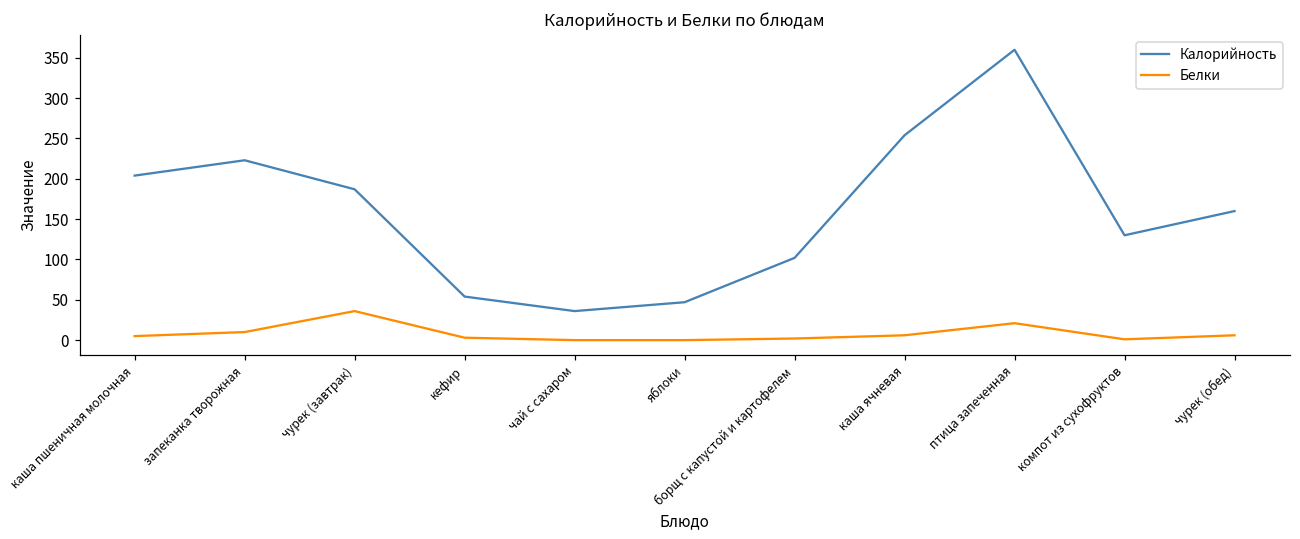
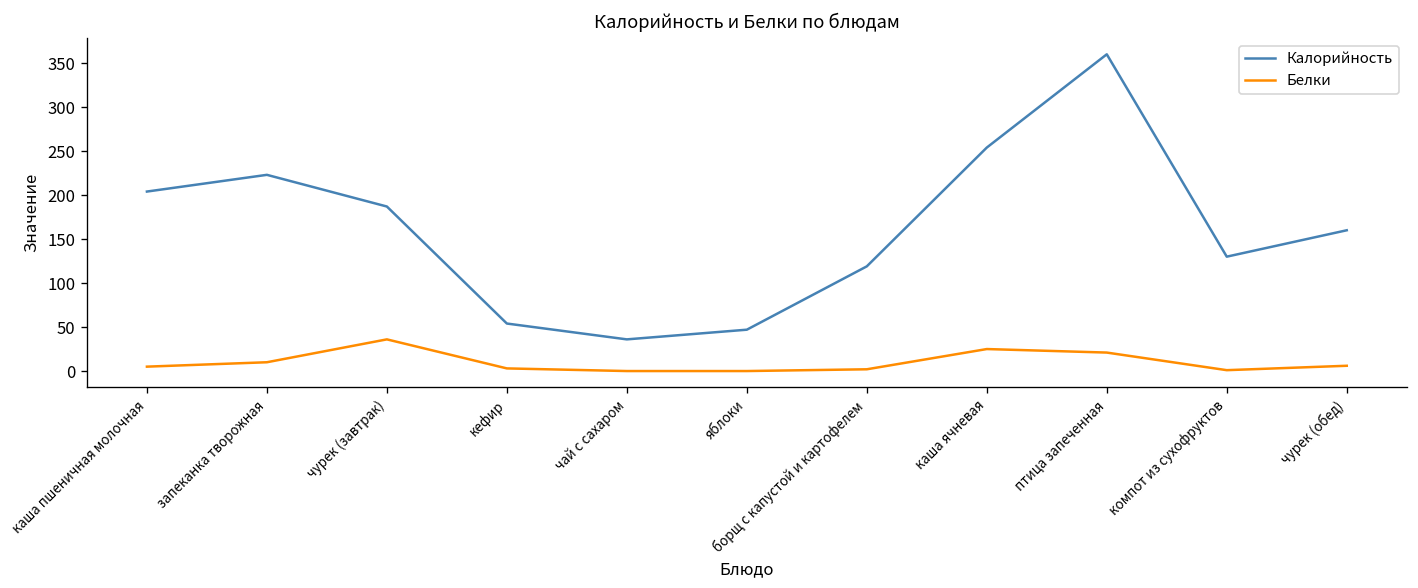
Калорийность, борщ с капустой и картофелем: 100 -> 120
Белки, каша ячневая: 10 -> 30
